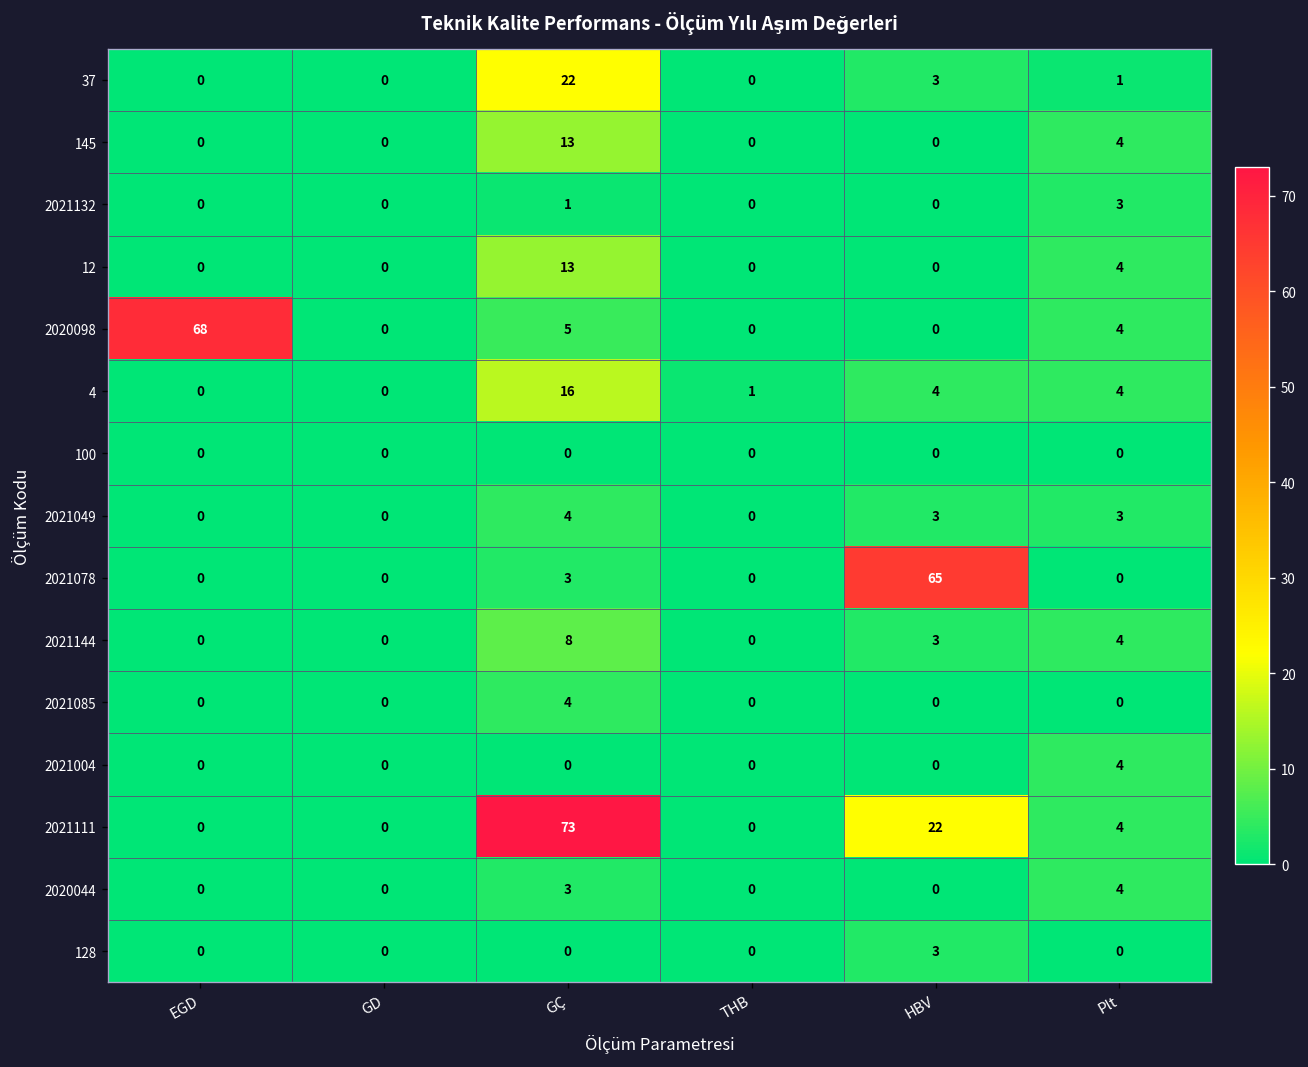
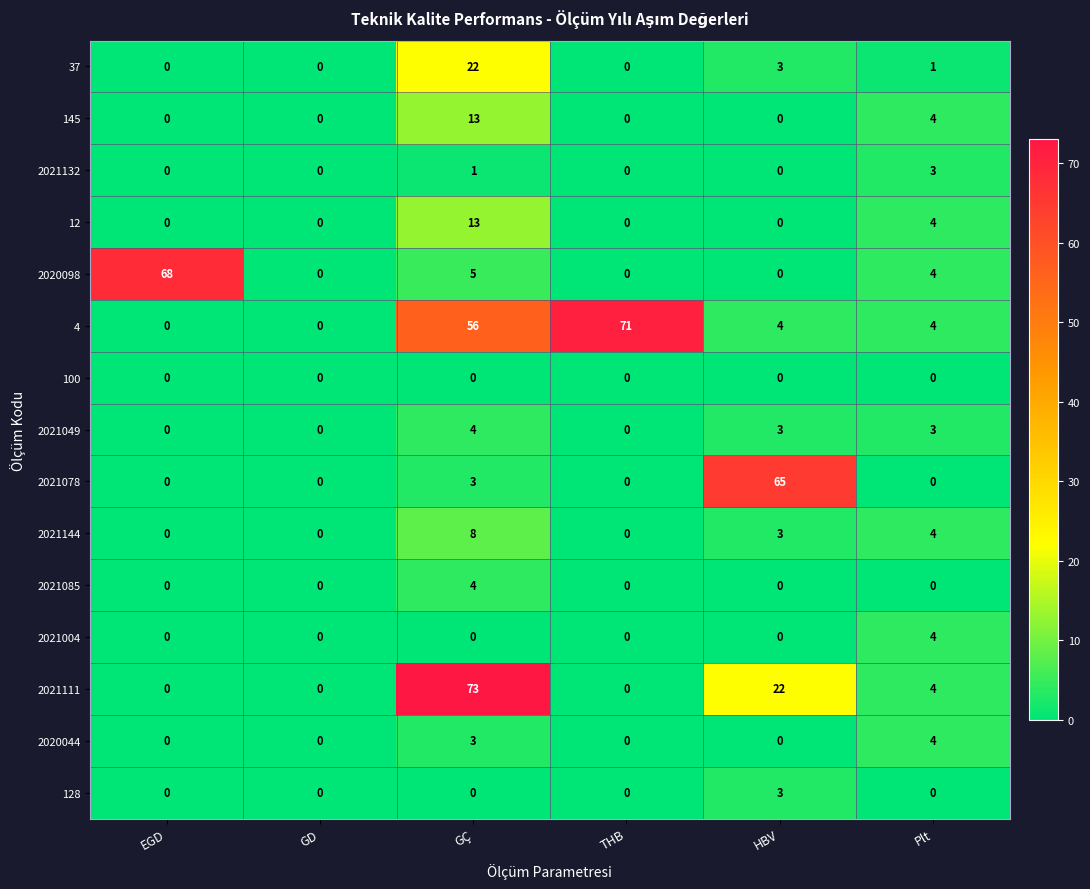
4, GÇ: 16 -> 56
4, THB: 1 -> 71
